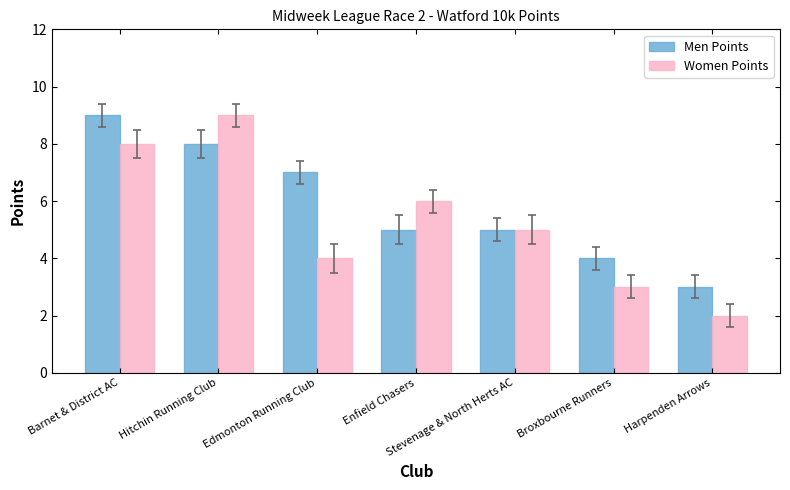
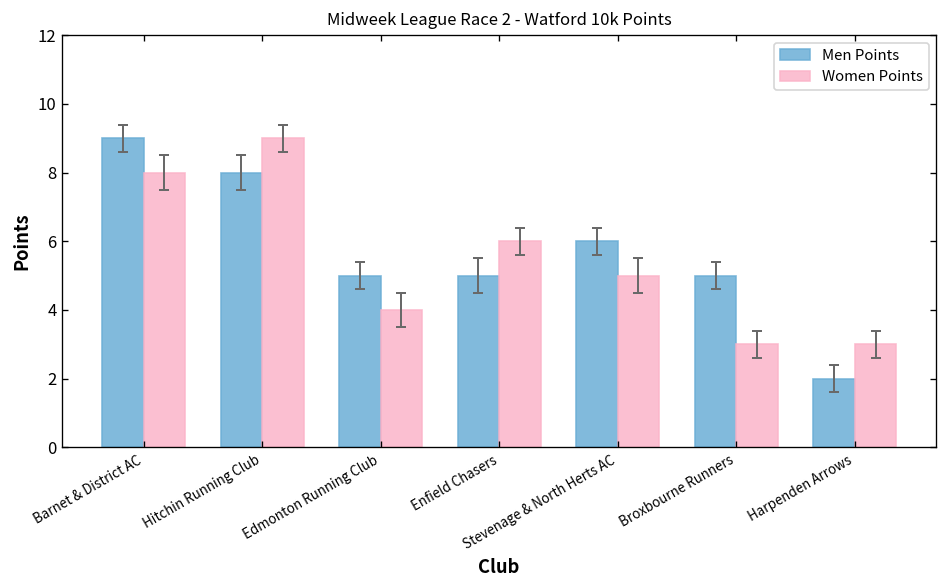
Men Points, Edmonton Running Club: 7 -> 5
Men Points, Stevenage & North Herts AC: 5 -> 6
Men Points, Broxbourne Runners: 4 -> 5
Men Points, Harpenden Arrows: 3 -> 2
Women Points, Harpenden Arrows: 2 -> 3
